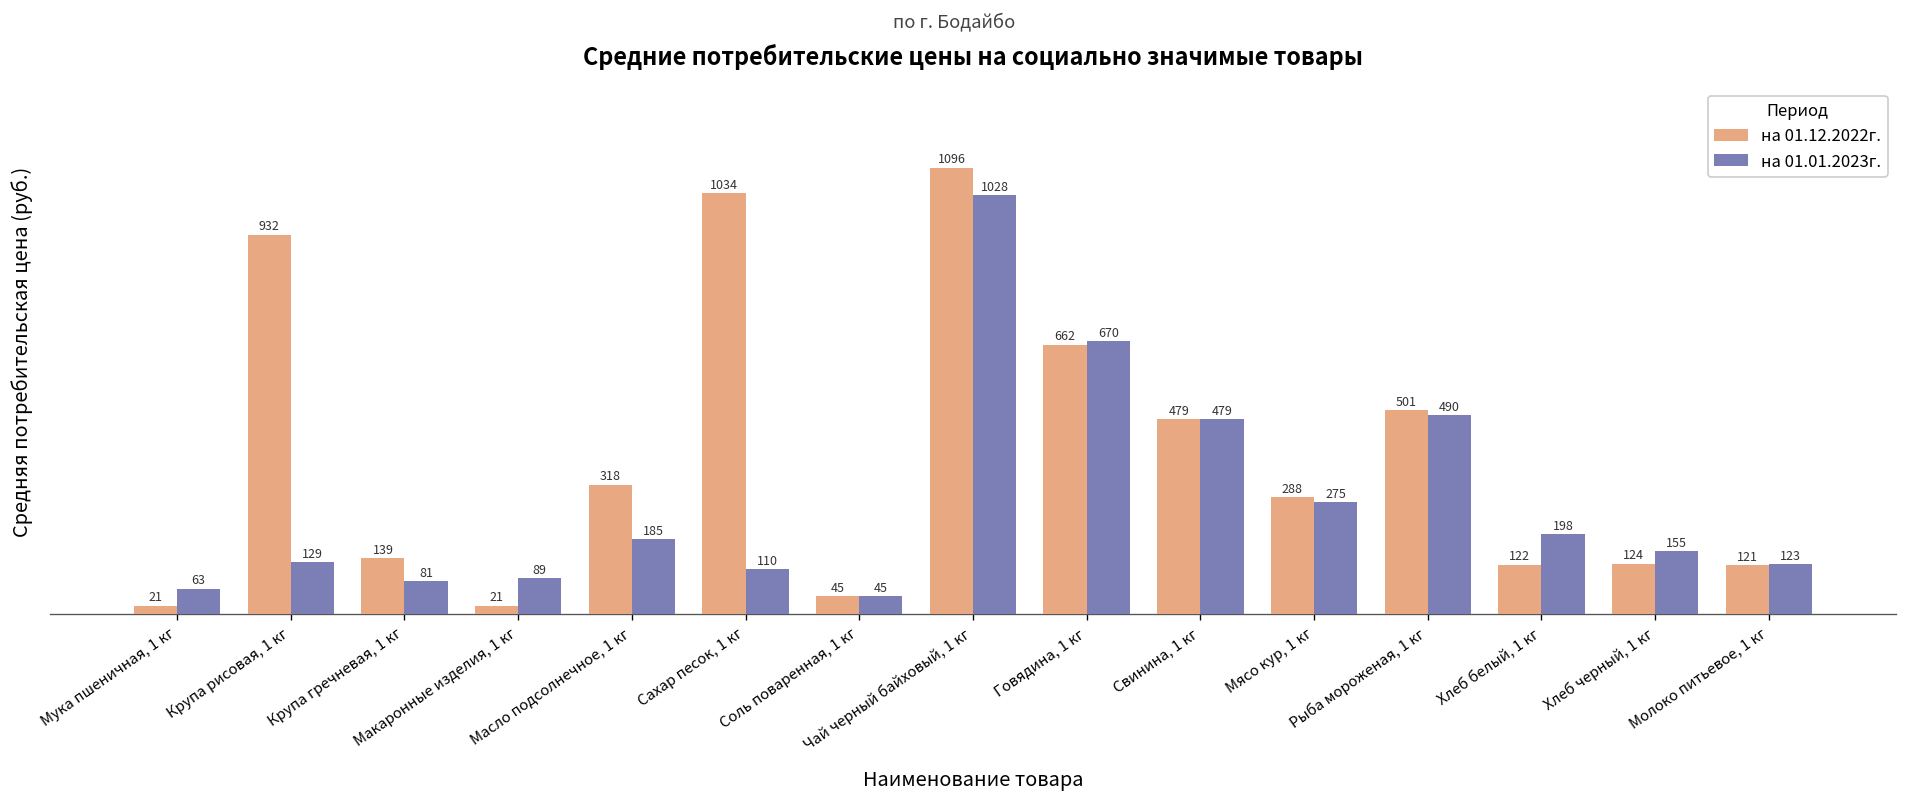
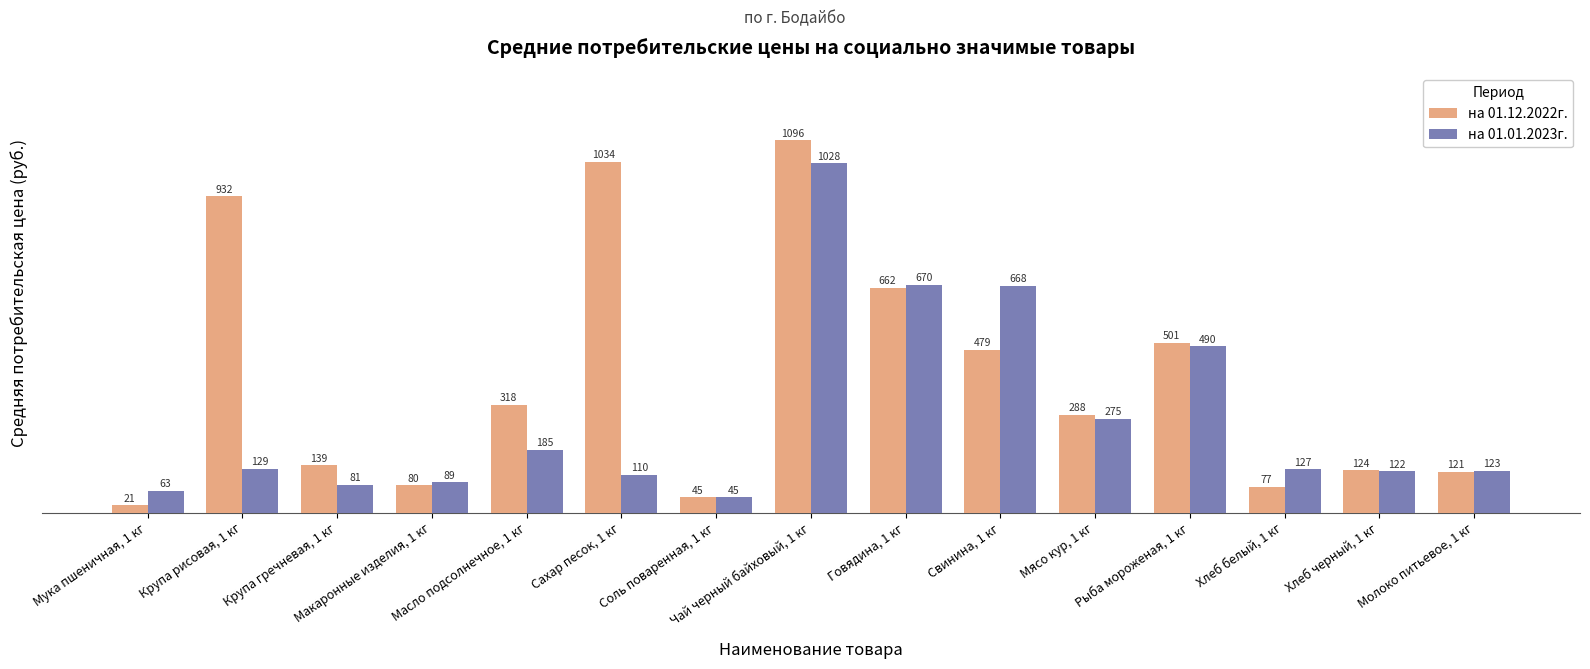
на 01.12.2022г., Макаронные изделия, 1 кг: 21 -> 80
на 01.01.2023г., Свинина, 1 кг: 479 -> 668
на 01.12.2022г., Хлеб белый, 1 кг: 122 -> 77
на 01.01.2023г., Хлеб белый, 1 кг: 198 -> 127
на 01.01.2023г., Хлеб черный, 1 кг: 155 -> 122
